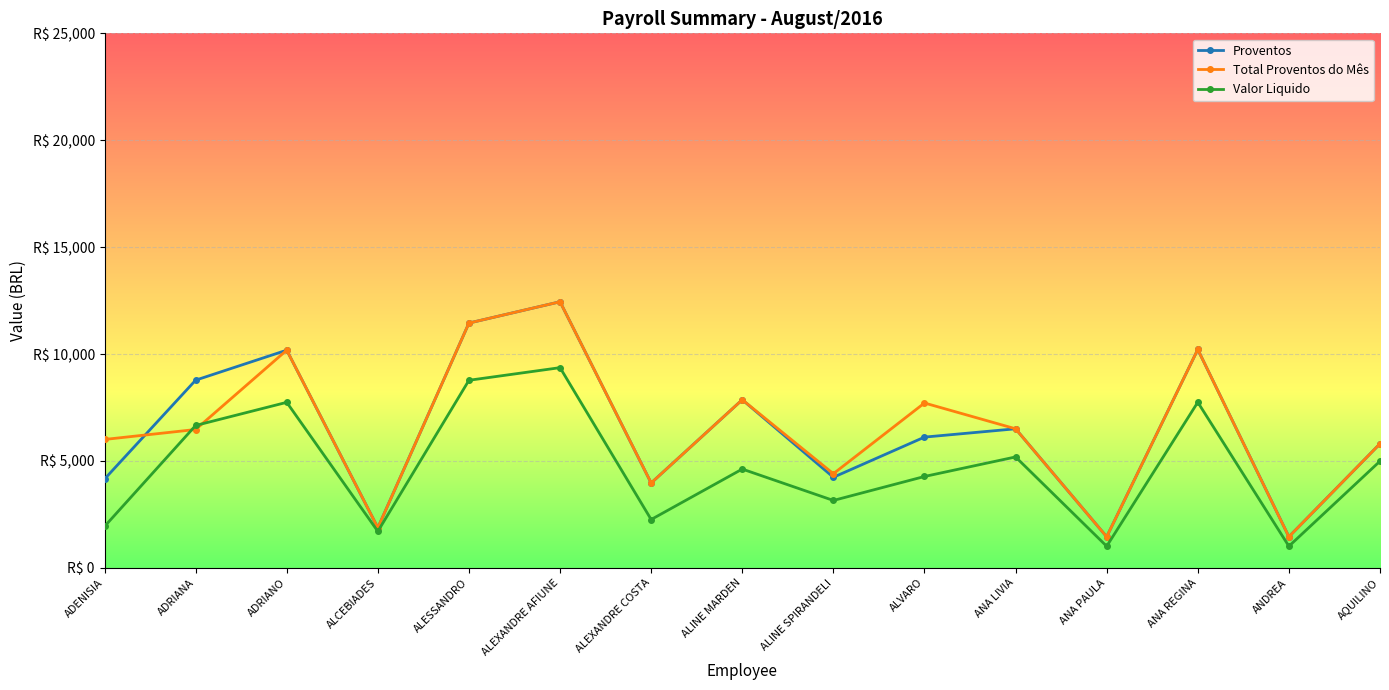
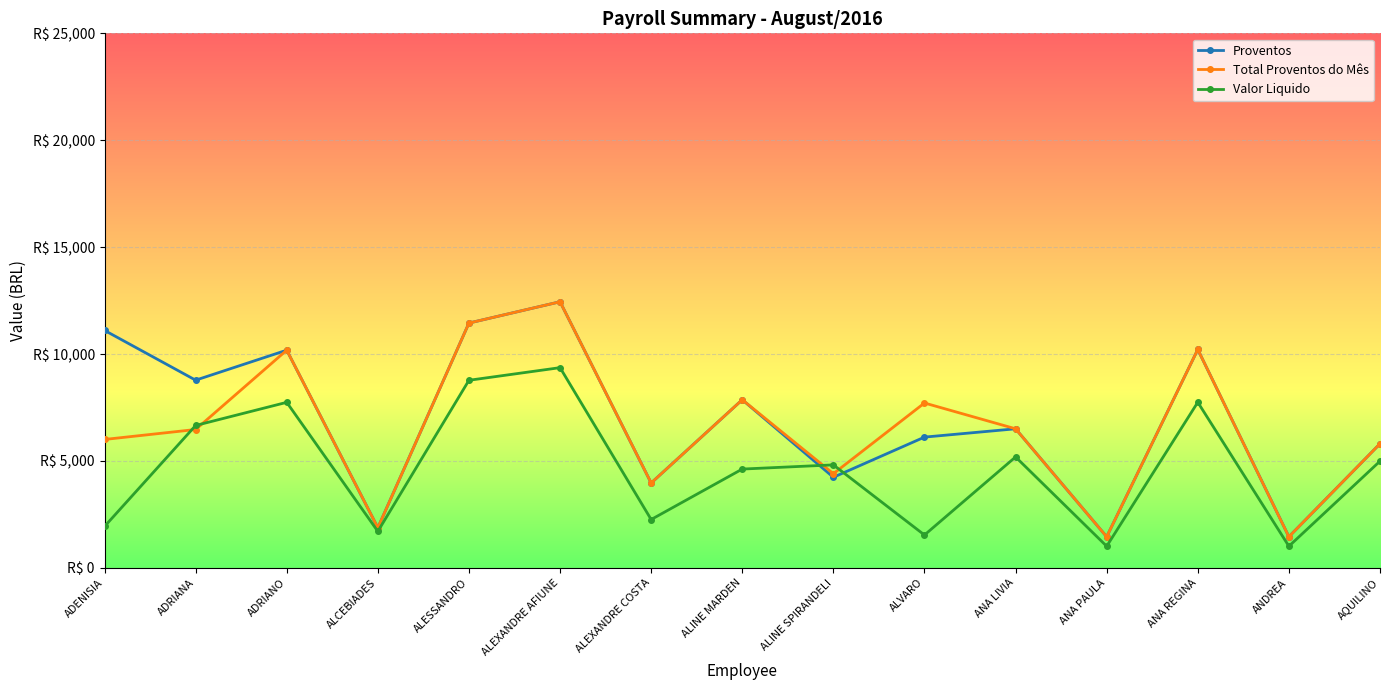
Proventos, ADENISIA: R$ 4,200 -> R$ 11,100
Valor Liquido, ALINE SPIRANDELI: R$ 3,200 -> R$ 4,800
Valor Liquido, ALVARO: R$ 4,300 -> R$ 1,500
